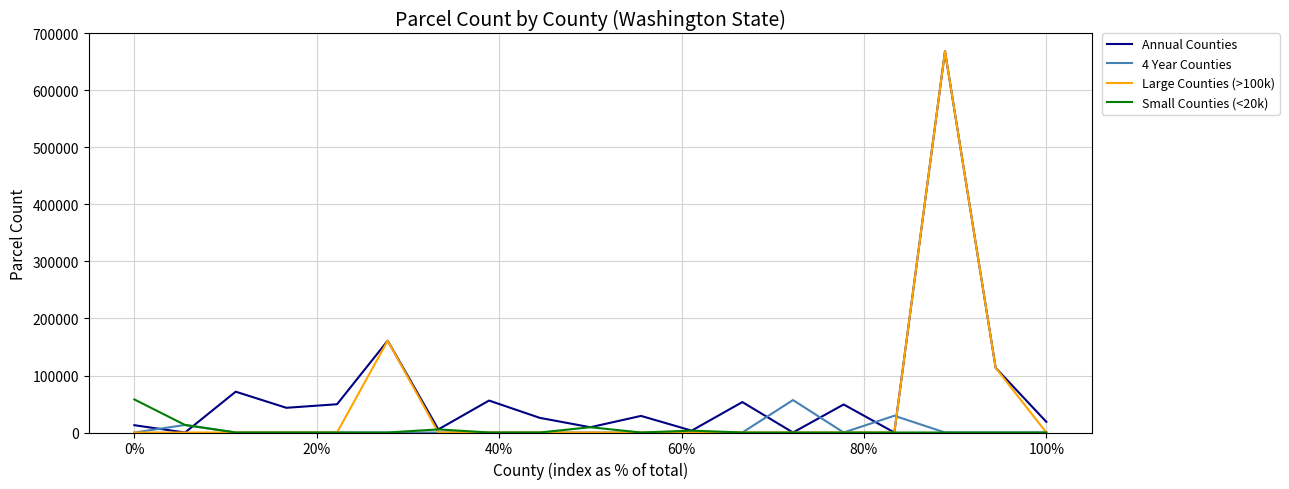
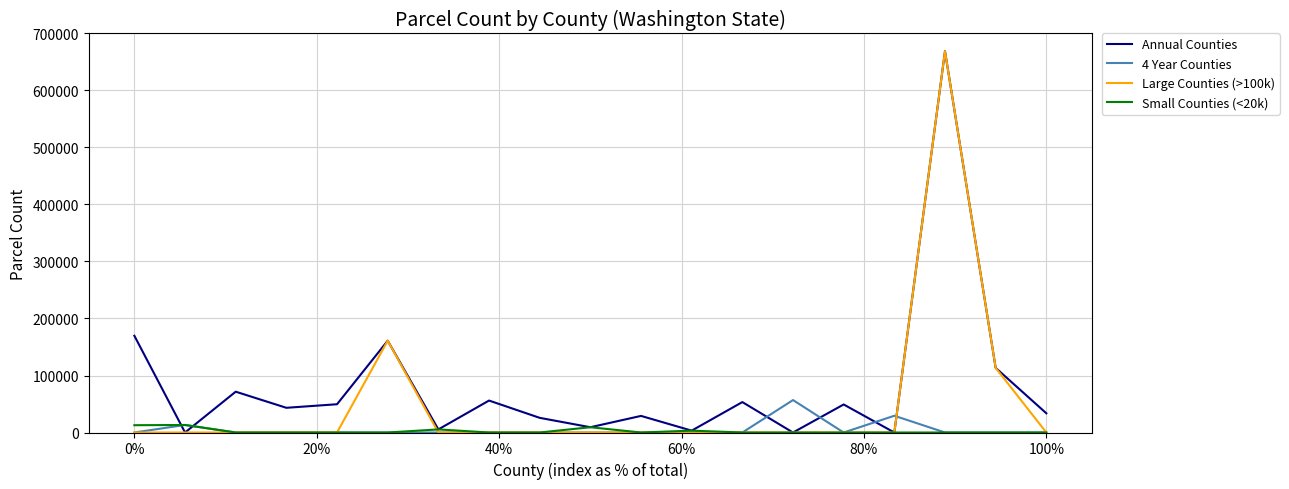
Annual Counties, 0%: 10000 -> 170000
Small Counties (<20k), 0%: 60000 -> 10000
Annual Counties, 100%: 20000 -> 30000
